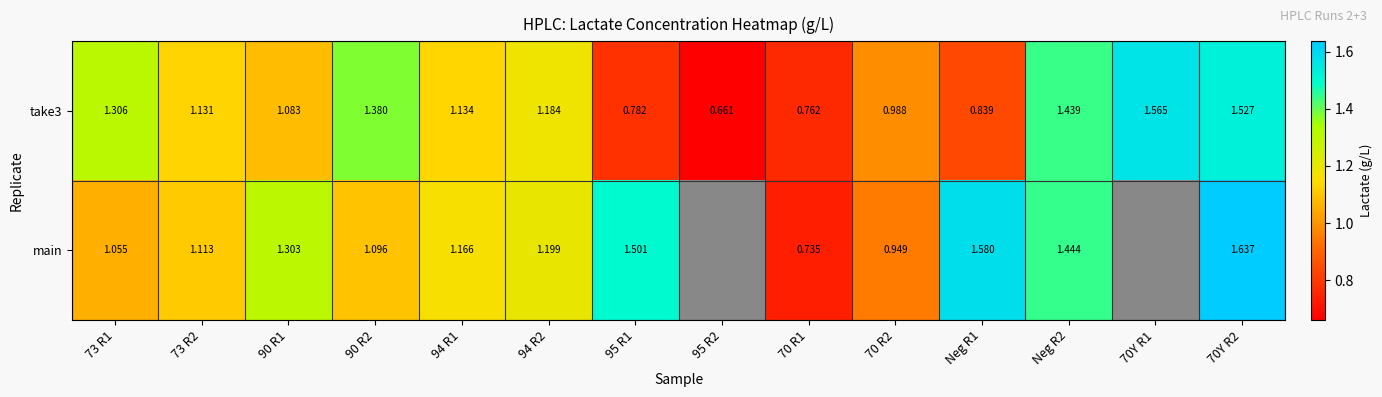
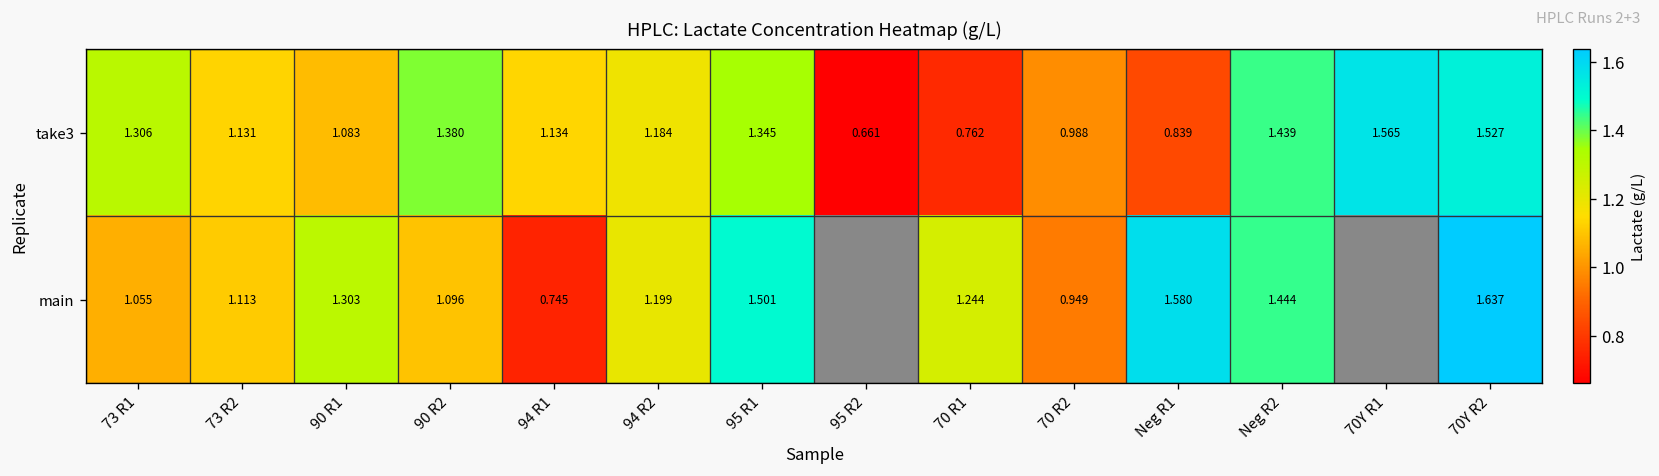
take3, 95 R1: 0.782 -> 1.345
main, 94 R1: 1.166 -> 0.745
main, 70 R1: 0.735 -> 1.244
